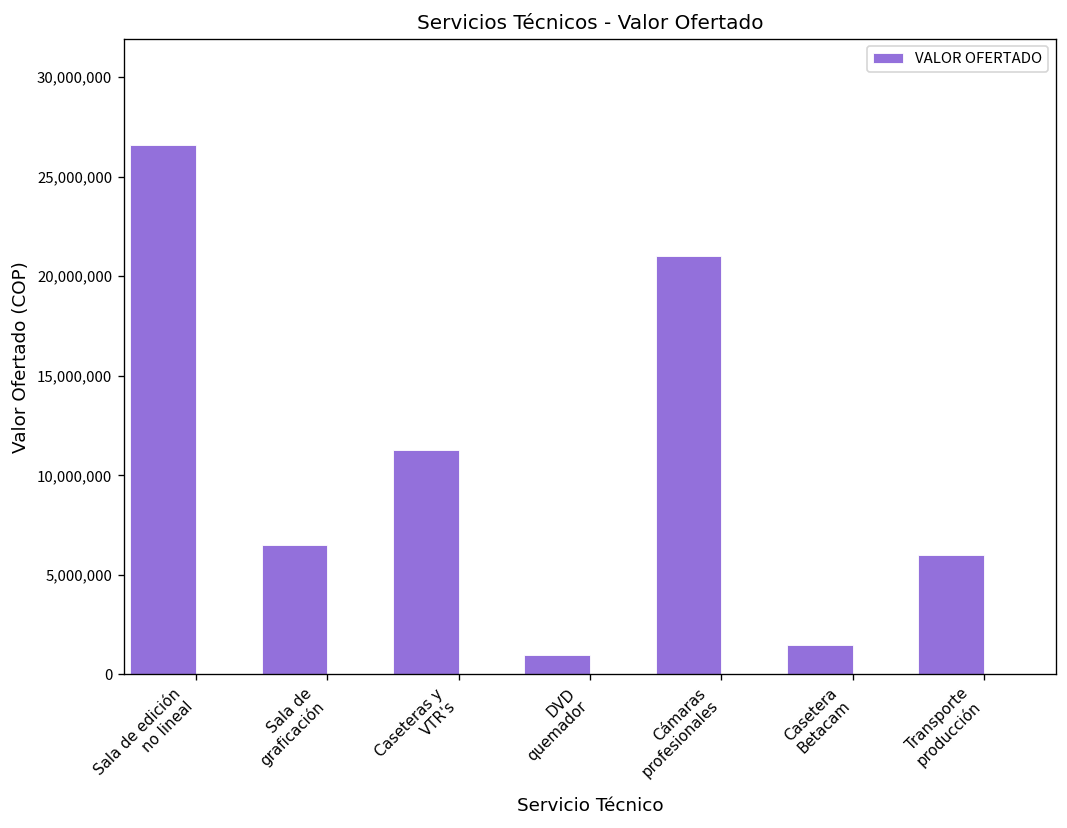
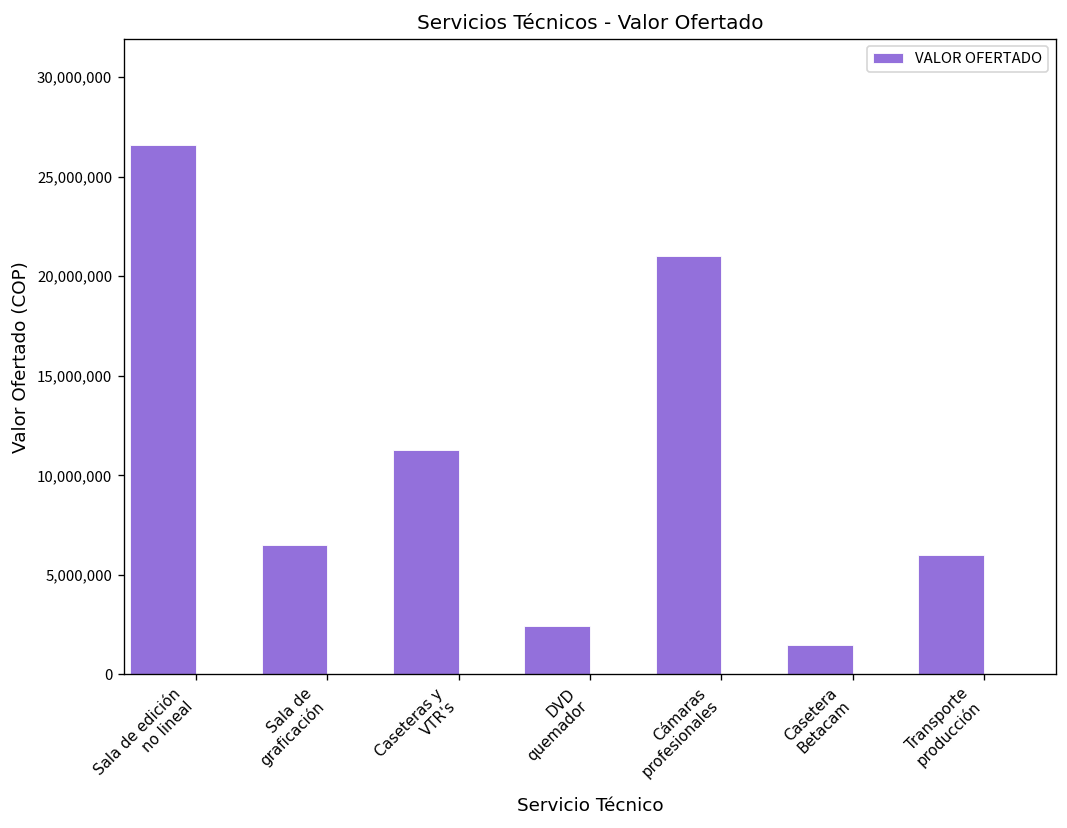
DVD quemador: 1,000,000 -> 2,400,000
